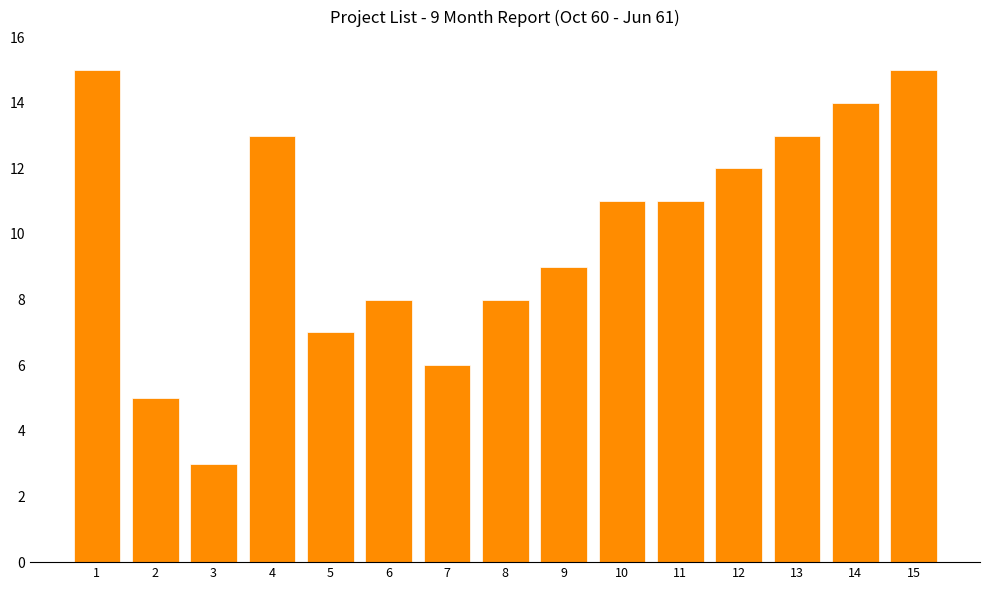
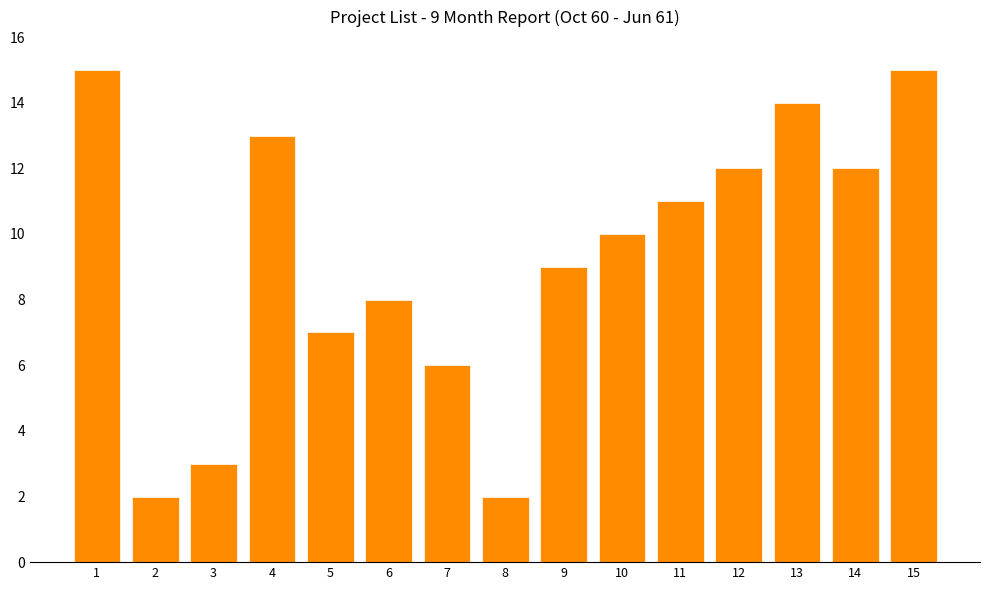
2: 5 -> 2
8: 8 -> 2
10: 11 -> 10
13: 13 -> 14
14: 14 -> 12
